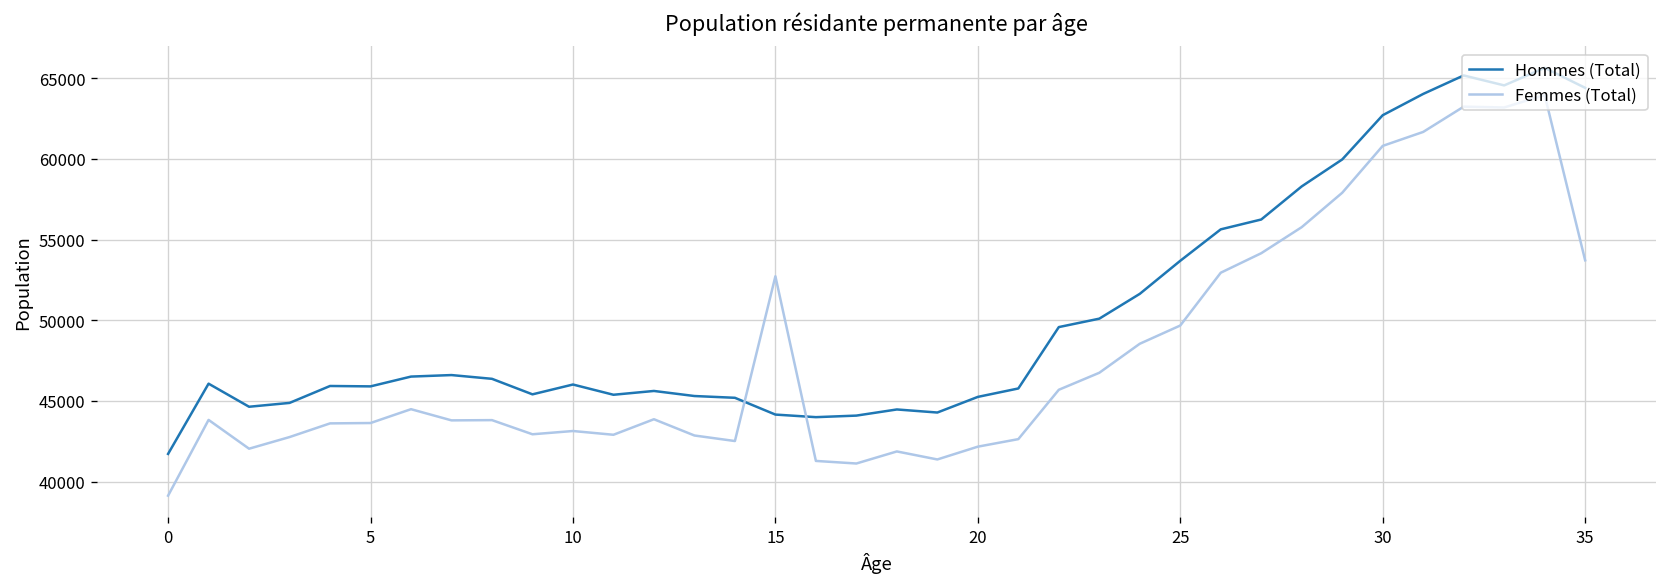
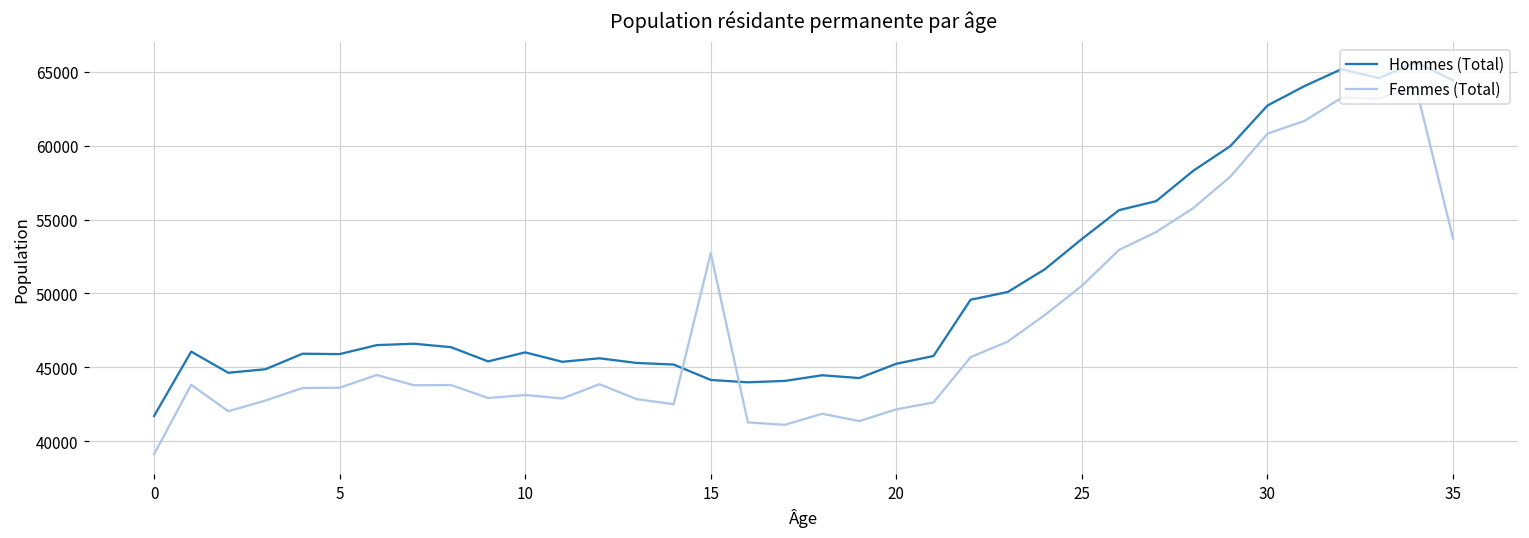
Femmes (Total), 25: 49700 -> 50500
